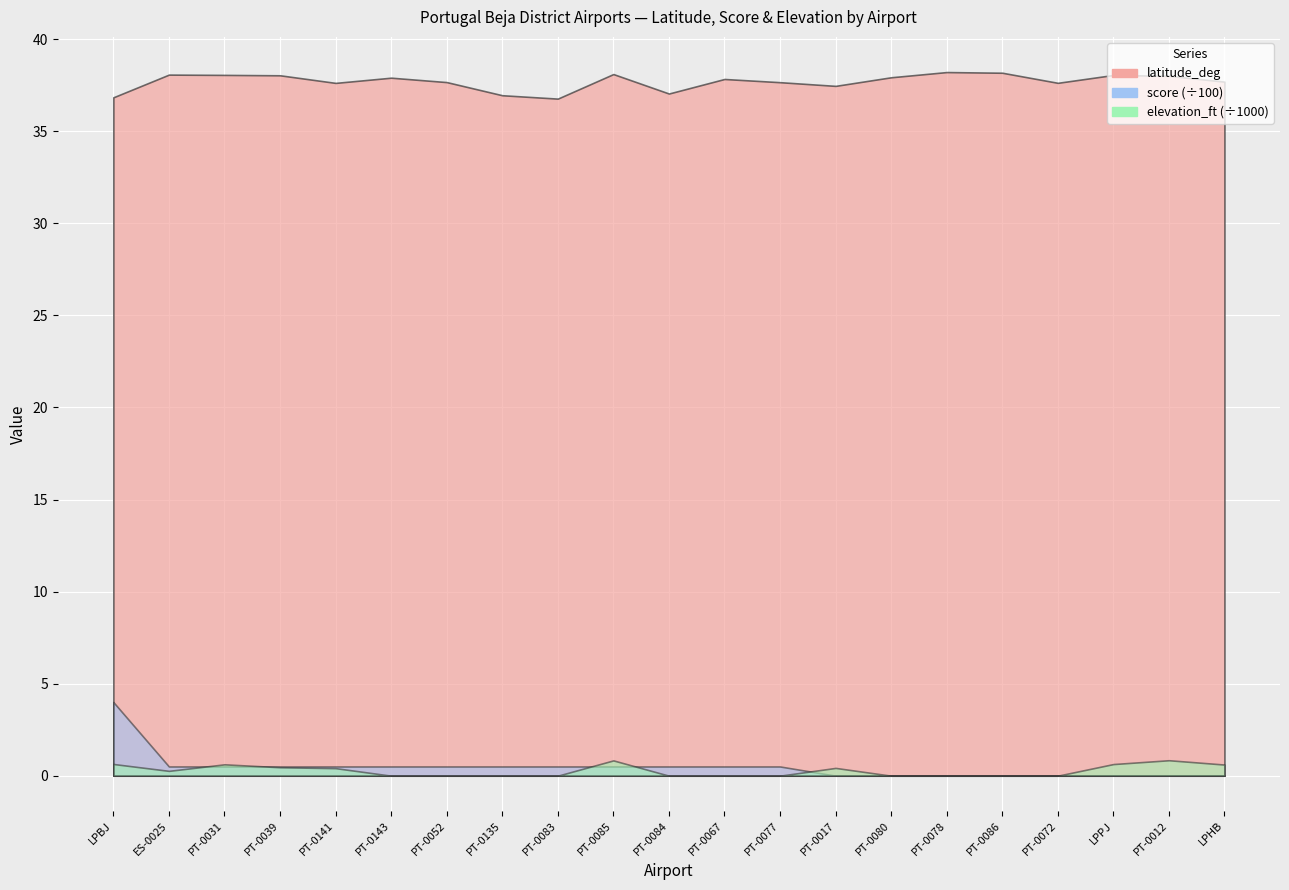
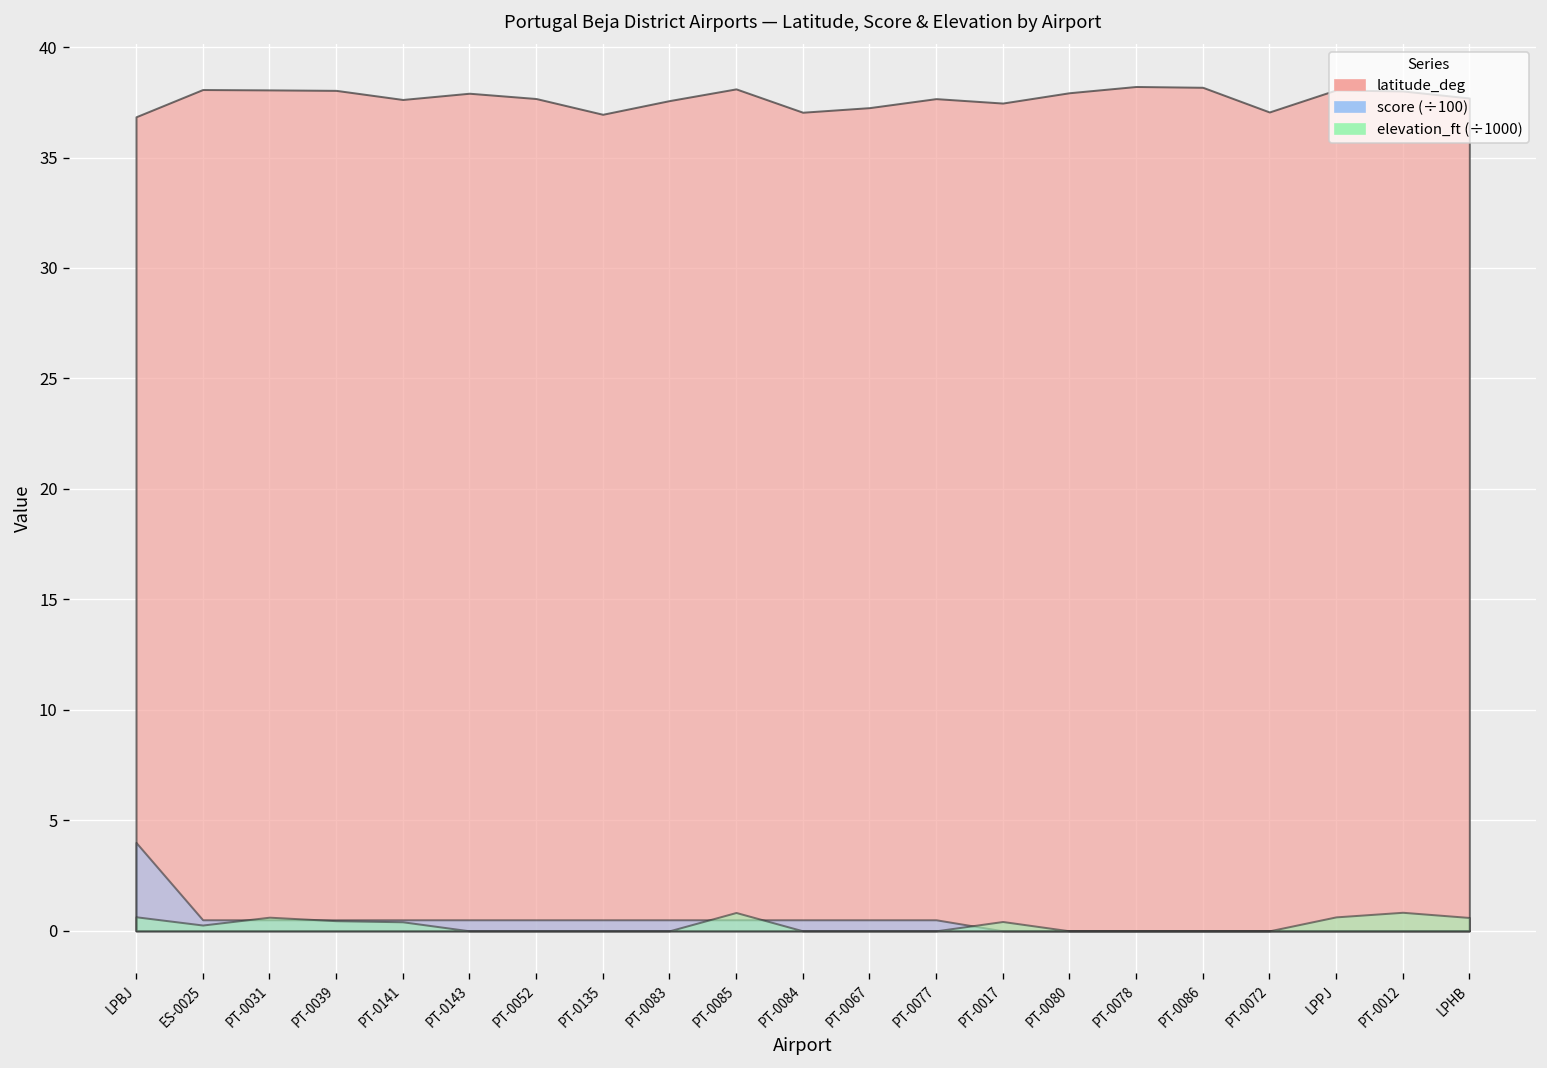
latitude_deg, PT-0083: 36.8 -> 37.6
latitude_deg, PT-0067: 37.8 -> 37.3
latitude_deg, PT-0072: 37.6 -> 37.1
